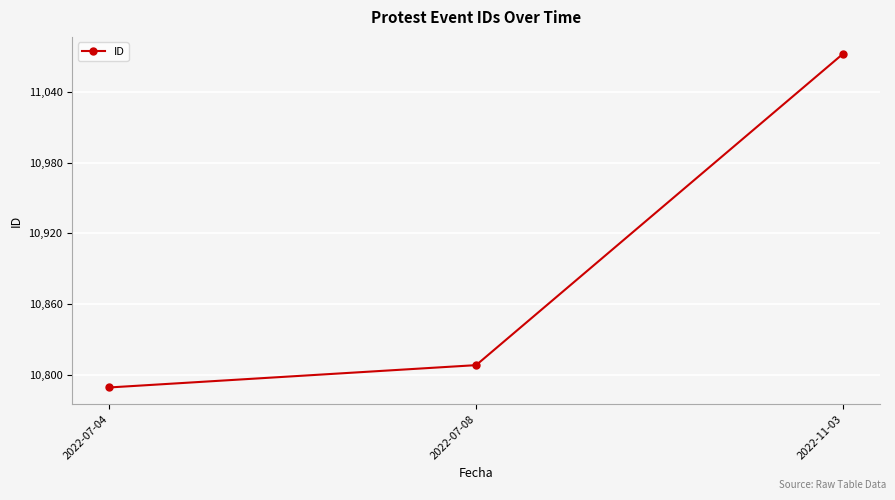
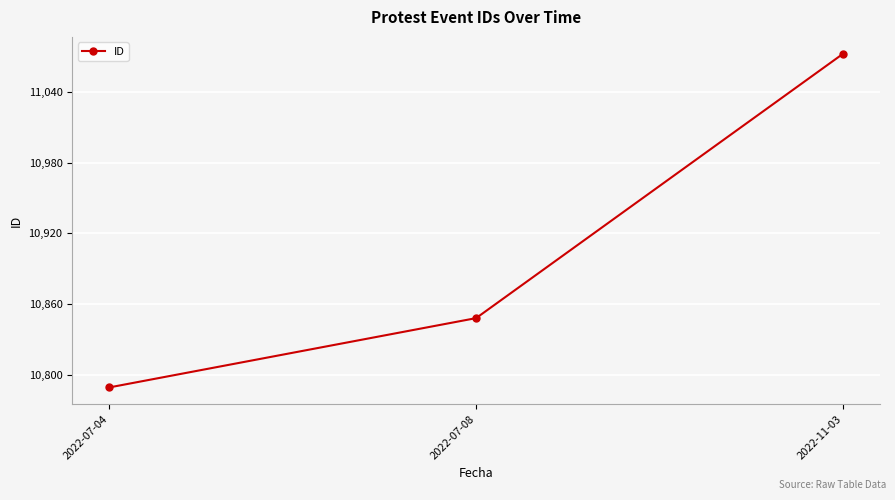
2022-07-08: 10,808 -> 10,848
